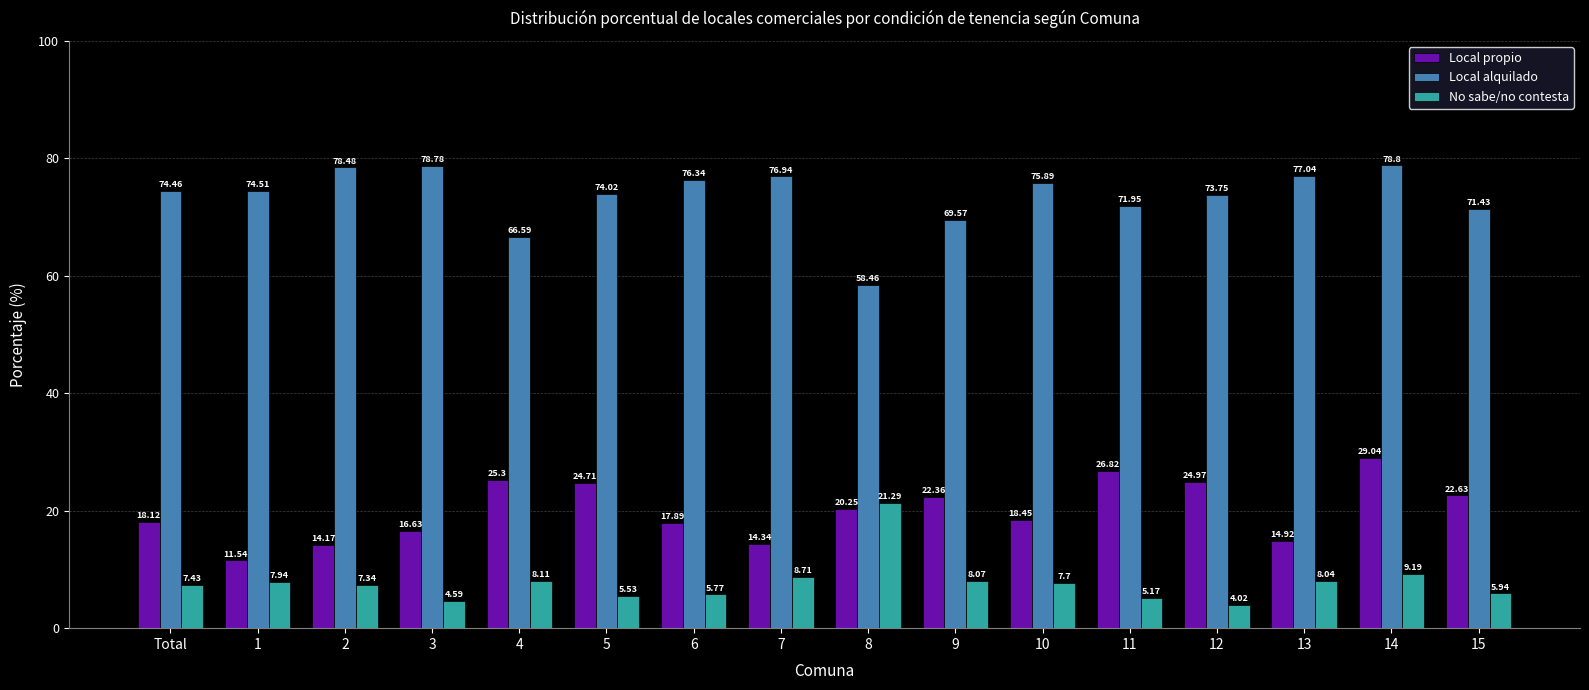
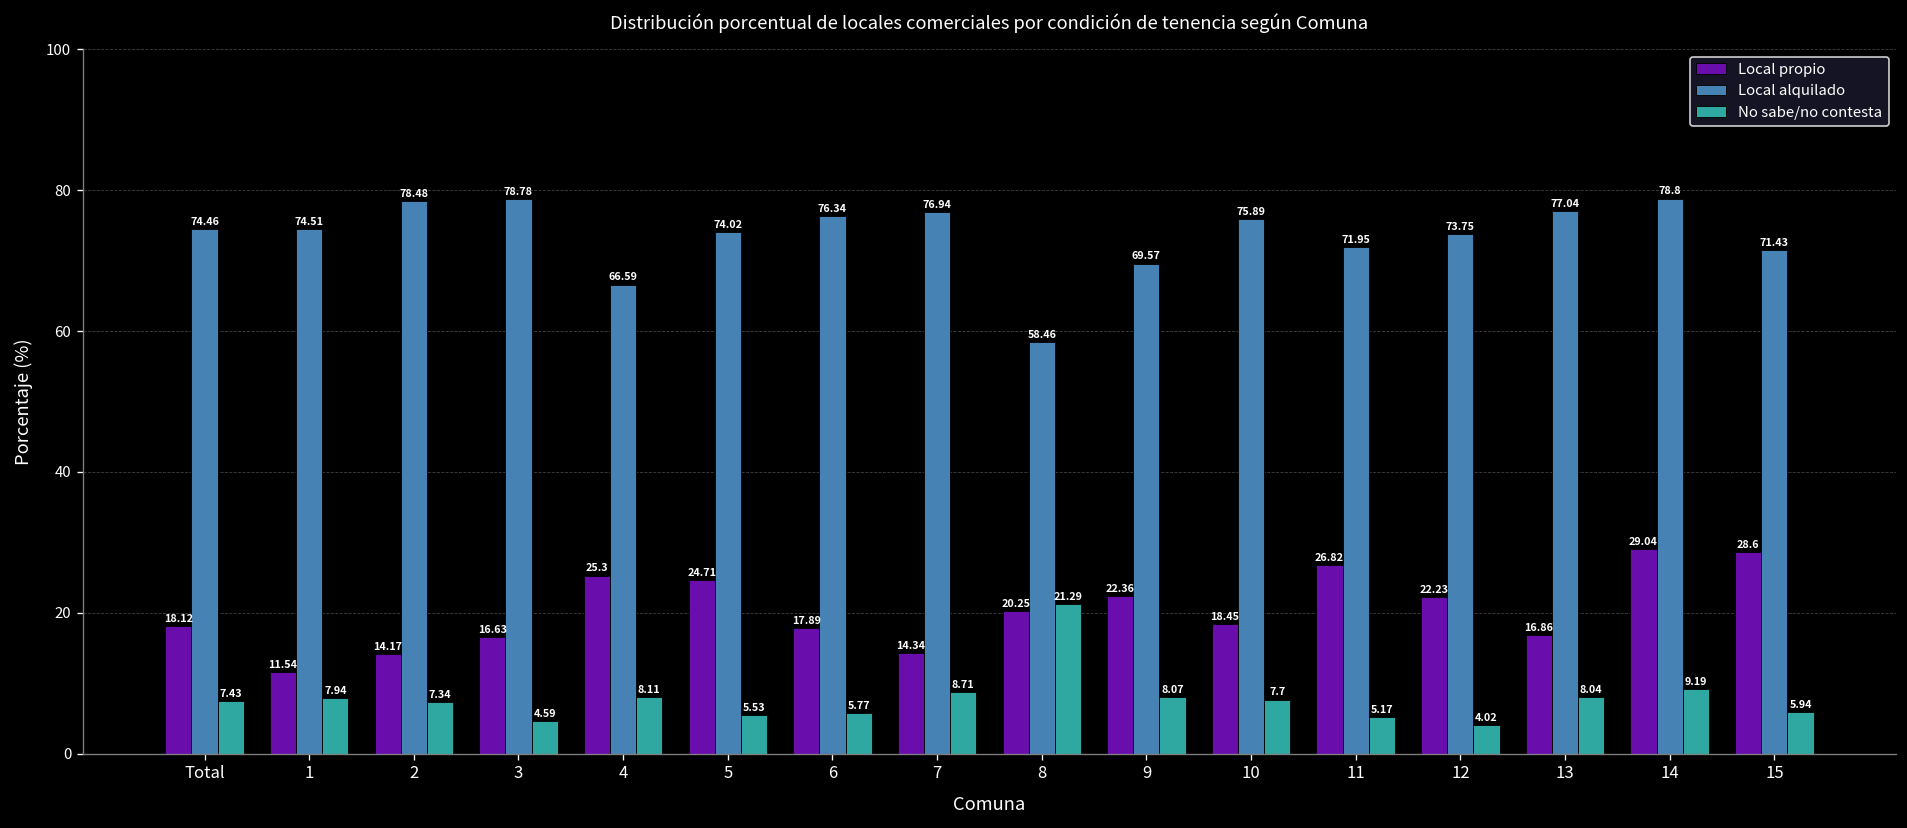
Local propio, 12: 24.97 -> 22.23
Local propio, 13: 14.92 -> 16.86
Local propio, 15: 22.63 -> 28.6
